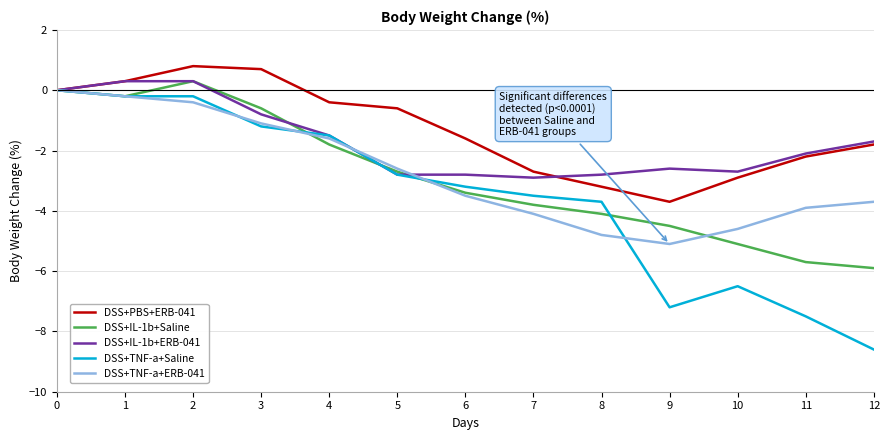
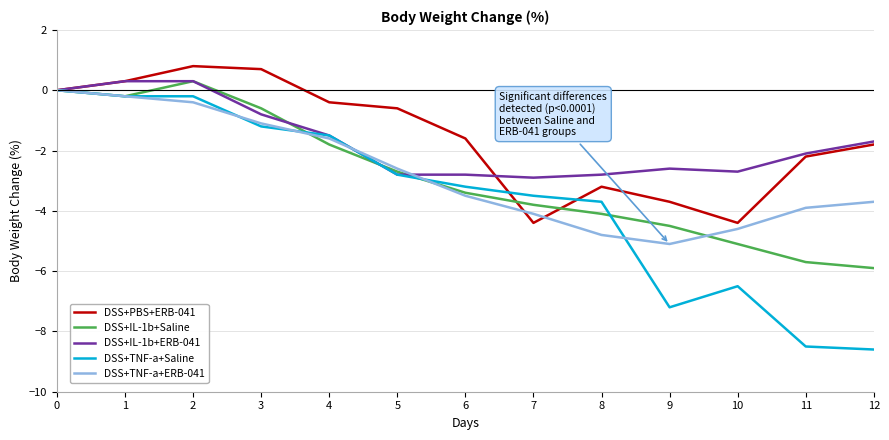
DSS+PBS+ERB-041, 7: -2.7 -> -4.4
DSS+PBS+ERB-041, 10: -2.9 -> -4.4
DSS+TNF-a+Saline, 11: -7.5 -> -8.5
